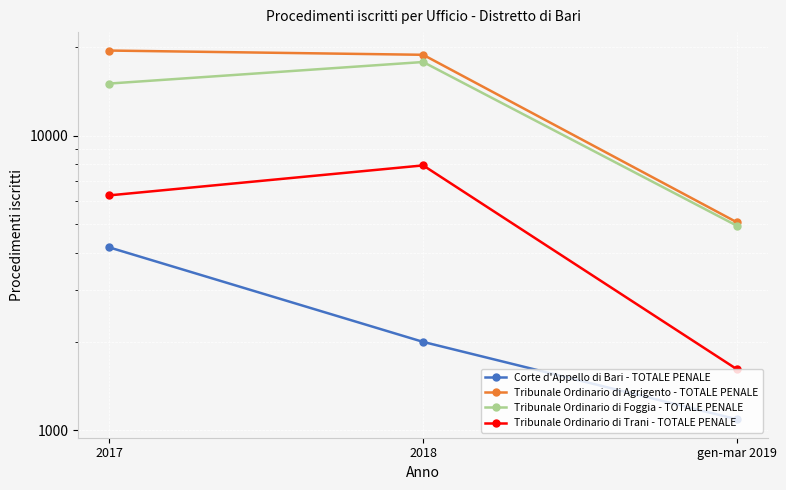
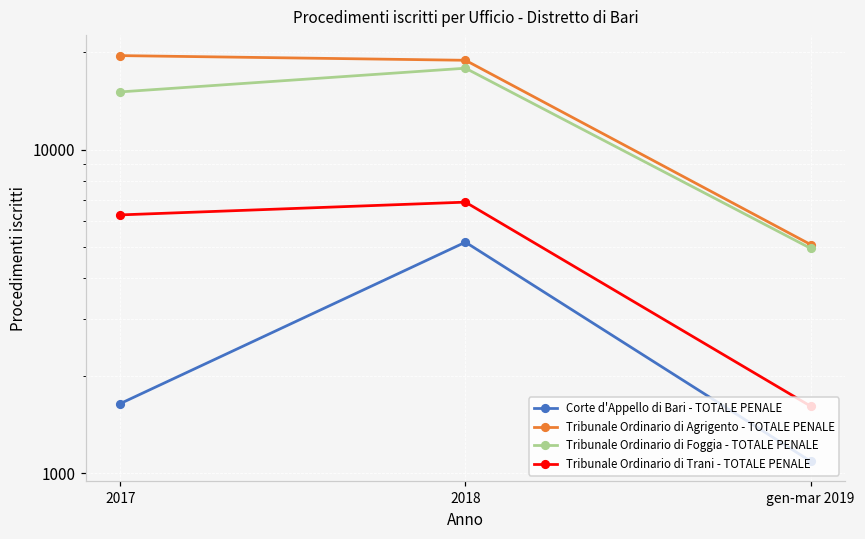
Corte d'Appello di Bari - TOTALE PENALE, 2017: 4200 -> 1600
Corte d'Appello di Bari - TOTALE PENALE, 2018: 2000 -> 5200
Tribunale Ordinario di Trani - TOTALE PENALE, 2018: 7900 -> 6900
